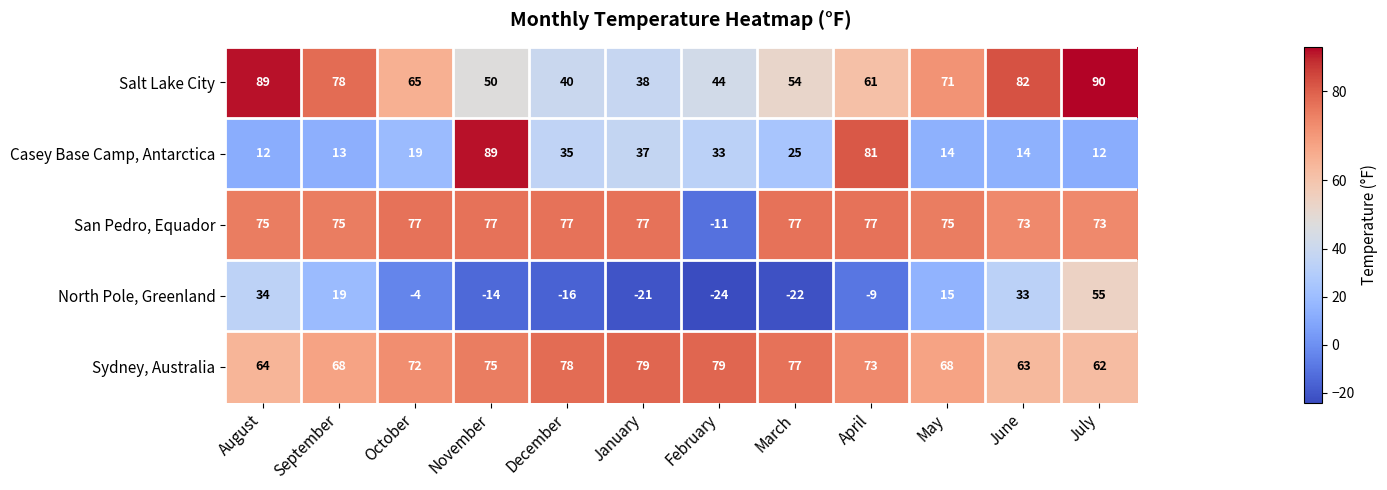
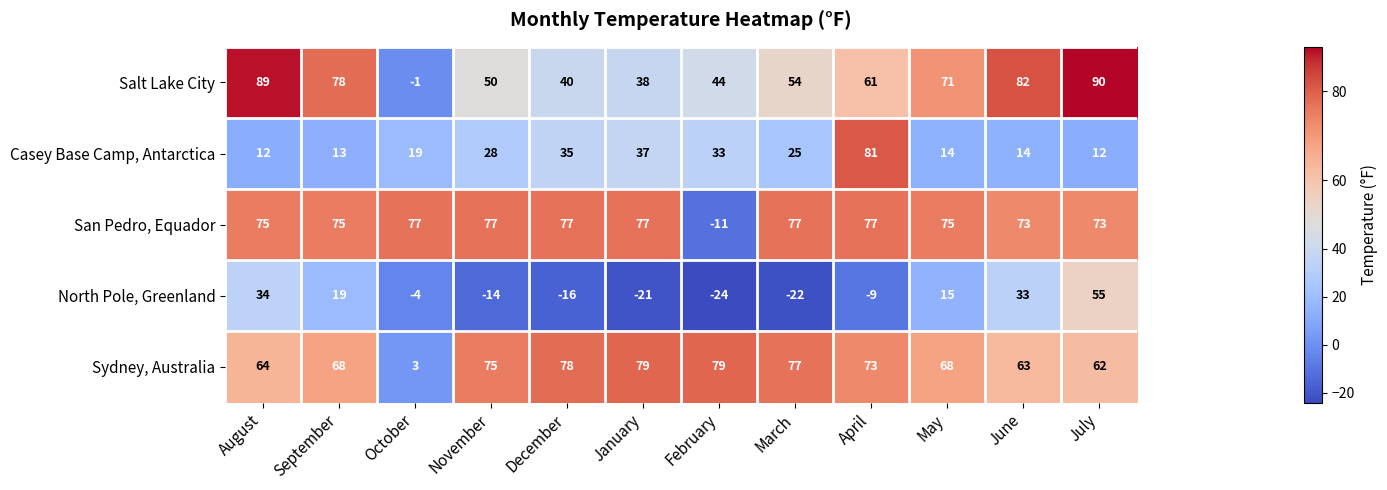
Salt Lake City, October: 65 -> -1
Casey Base Camp, Antarctica, November: 89 -> 28
Sydney, Australia, October: 72 -> 3
